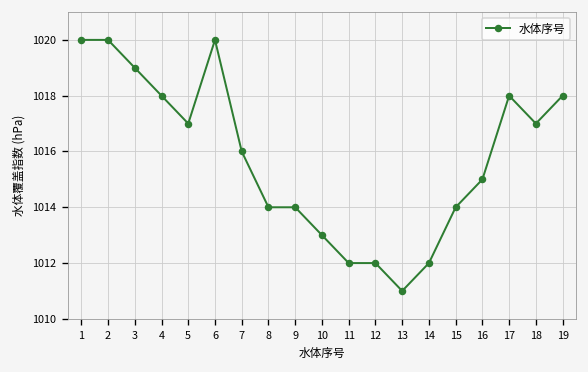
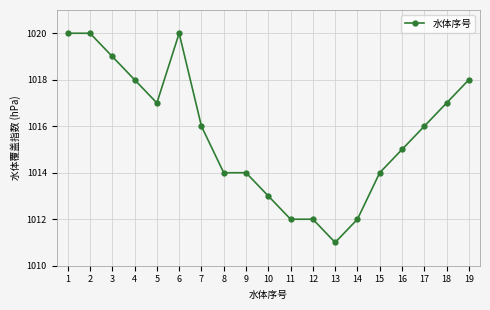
17: 1018 -> 1016
